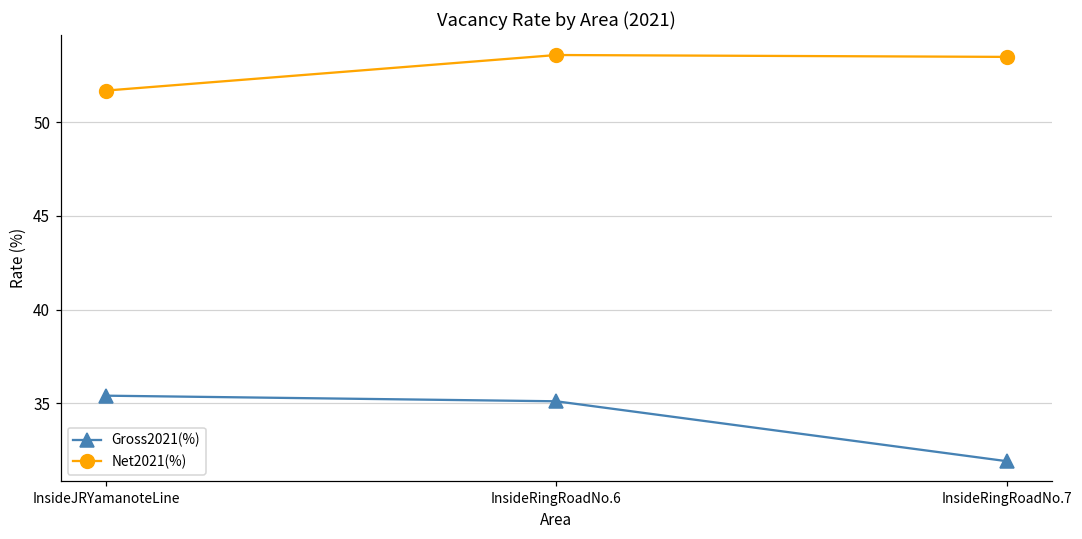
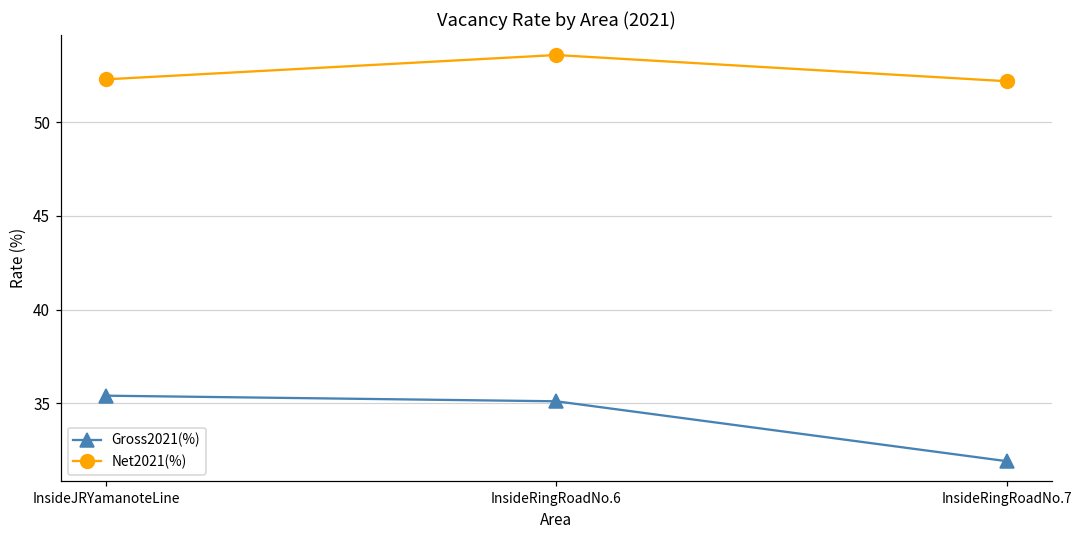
Net2021(%), InsideJRYamanoteLine: 51.7 -> 52.3
Net2021(%), InsideRingRoadNo.7: 53.5 -> 52.2
